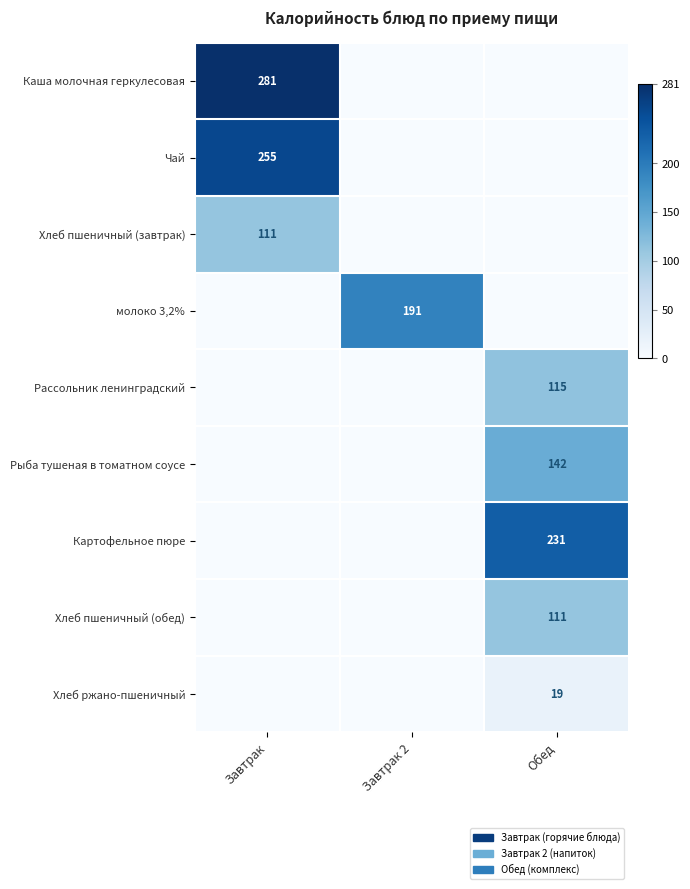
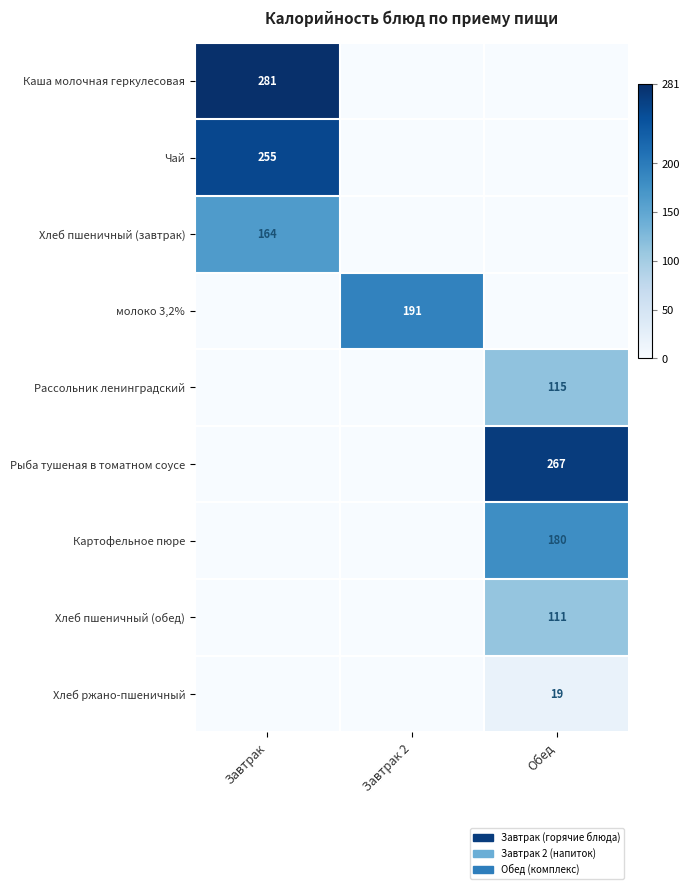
Хлеб пшеничный (завтрак), Завтрак: 111 -> 164
Рыба тушеная в томатном соусе, Обед: 142 -> 267
Картофельное пюре, Обед: 231 -> 180
